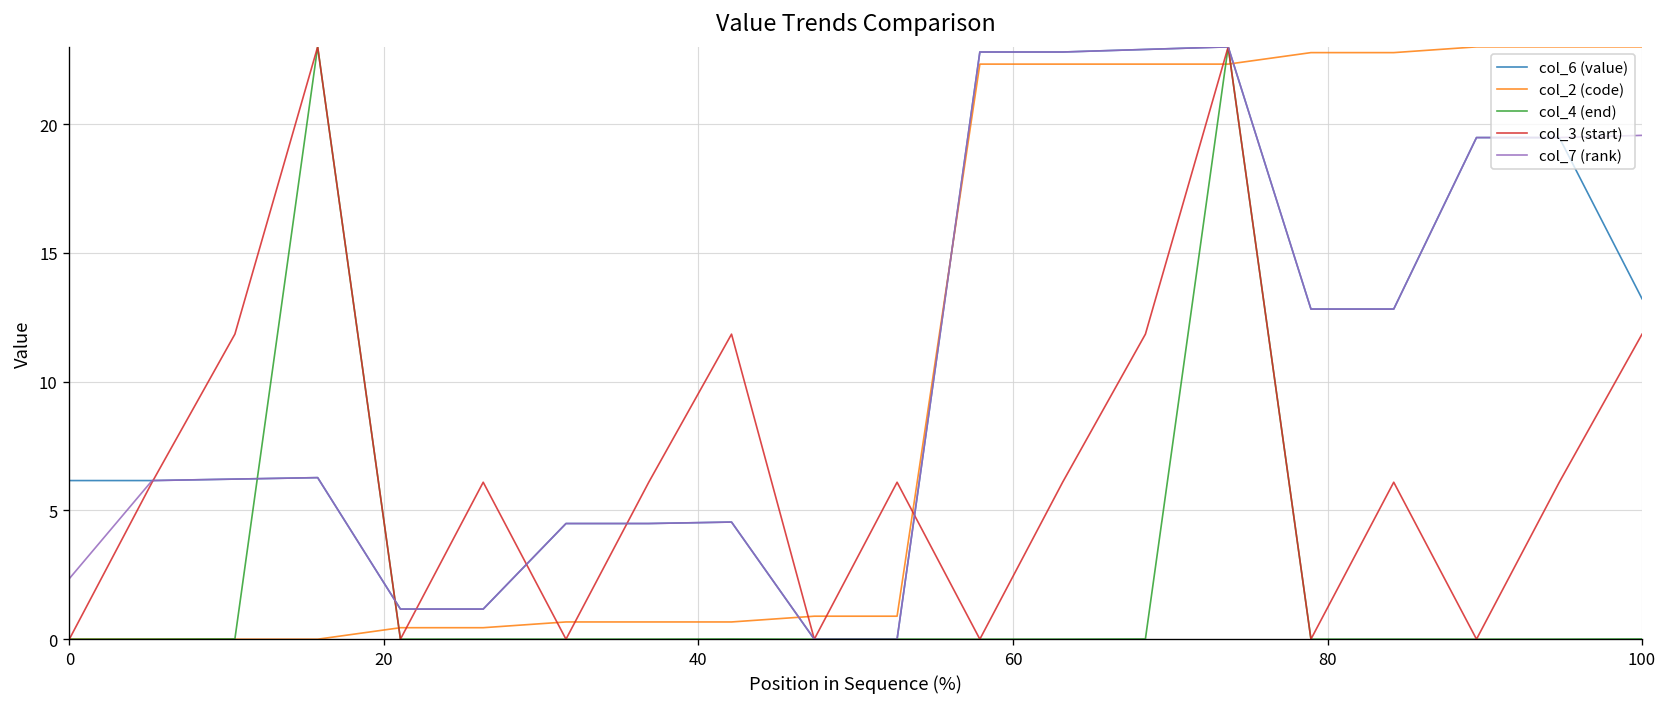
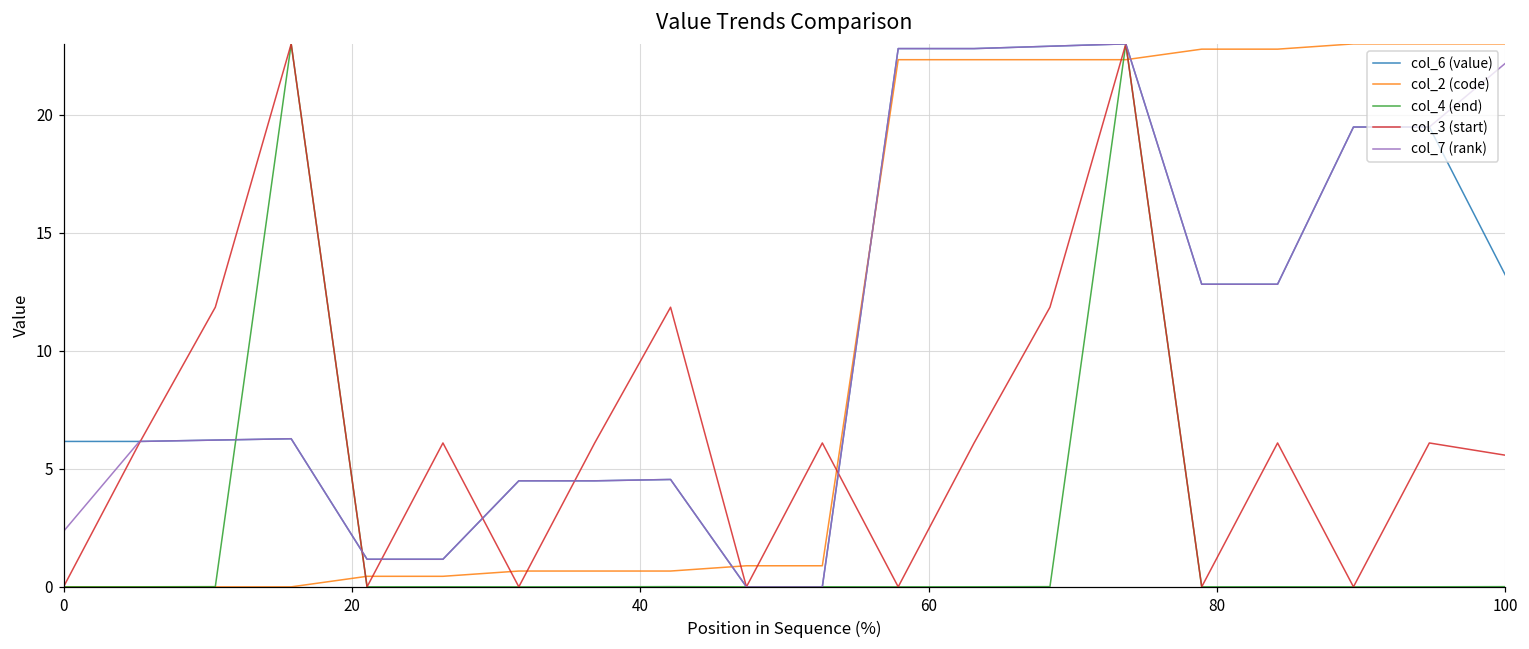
col_3 (start), 100: 11.8 -> 5.6
col_7 (rank), 100: 19.6 -> 22.2
